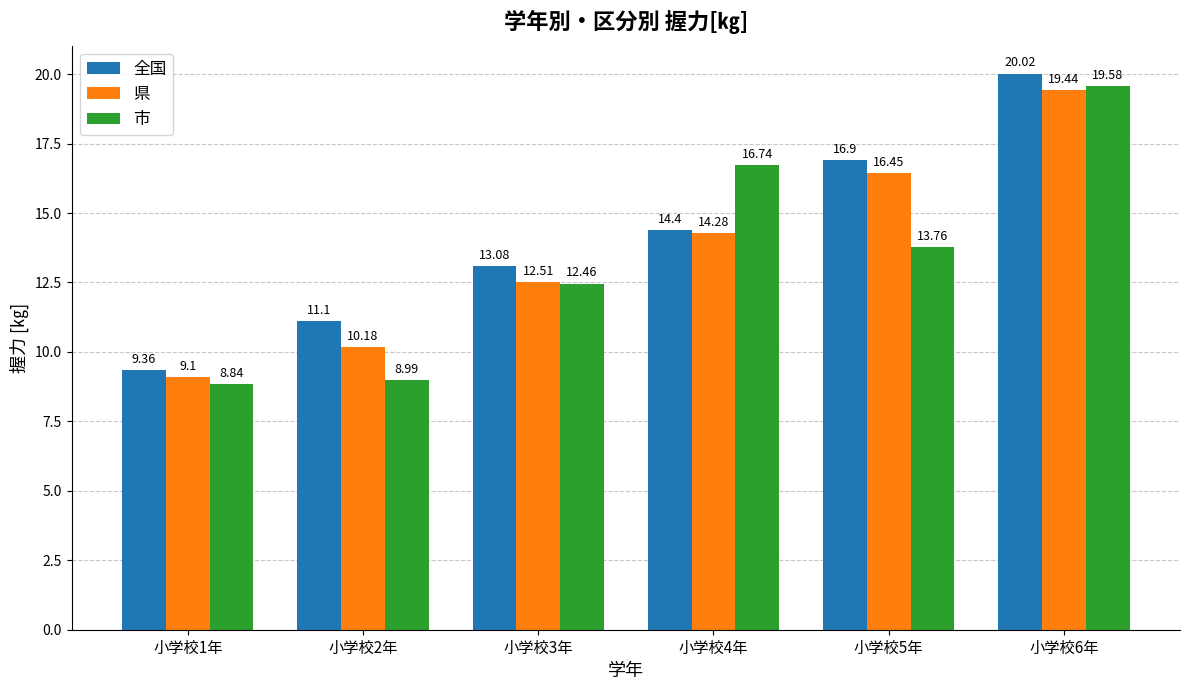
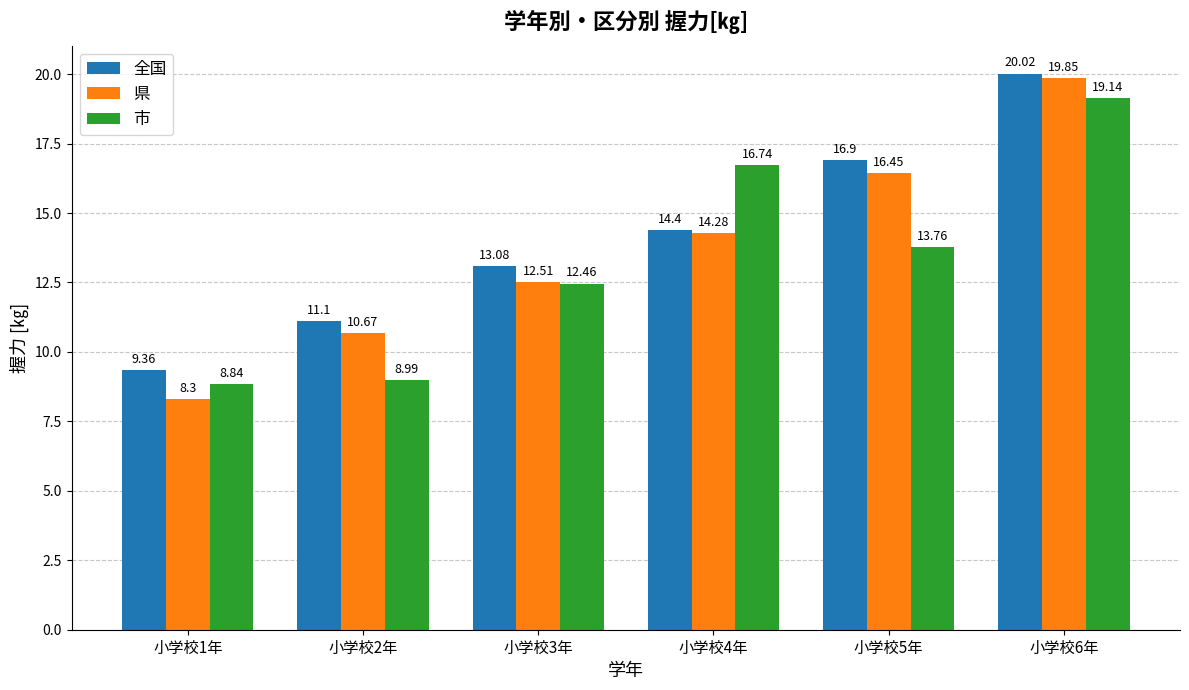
県, 小学校1年: 9.1 -> 8.3
県, 小学校2年: 10.18 -> 10.67
県, 小学校6年: 19.44 -> 19.85
市, 小学校6年: 19.58 -> 19.14
